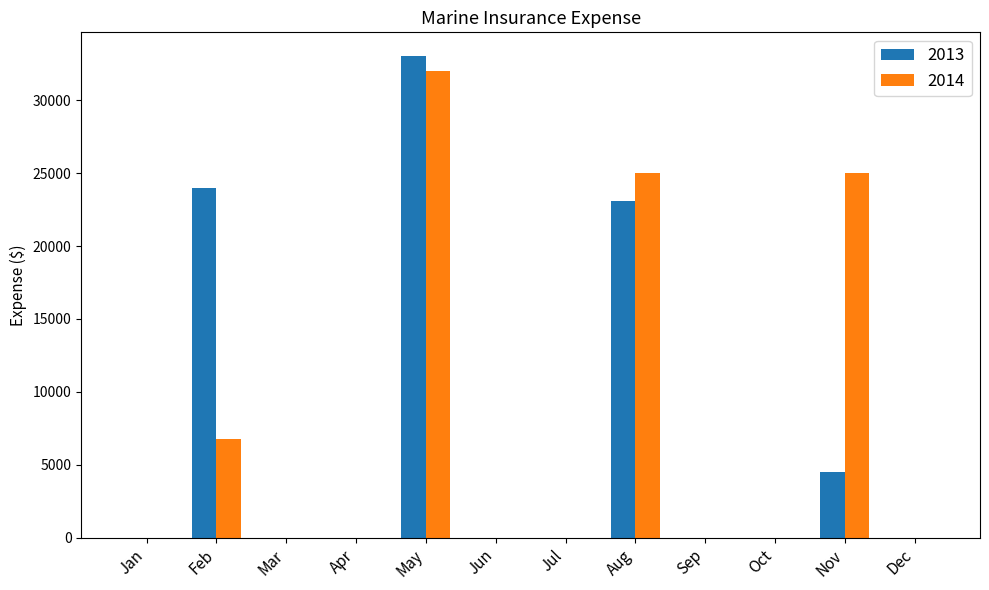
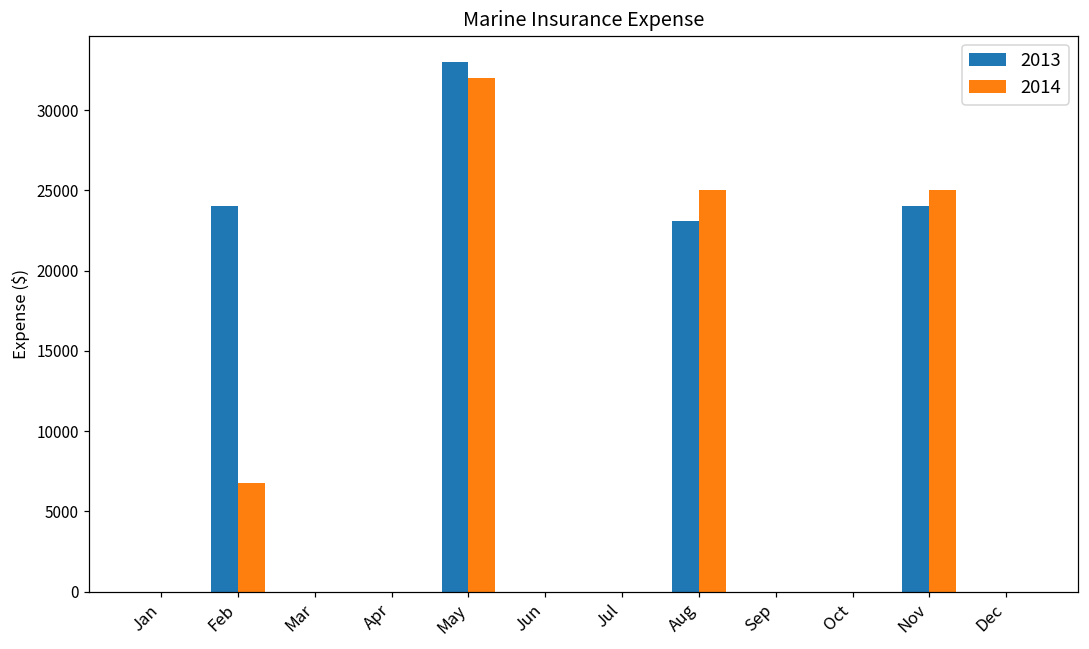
2013, Nov: 4500 -> 24000
